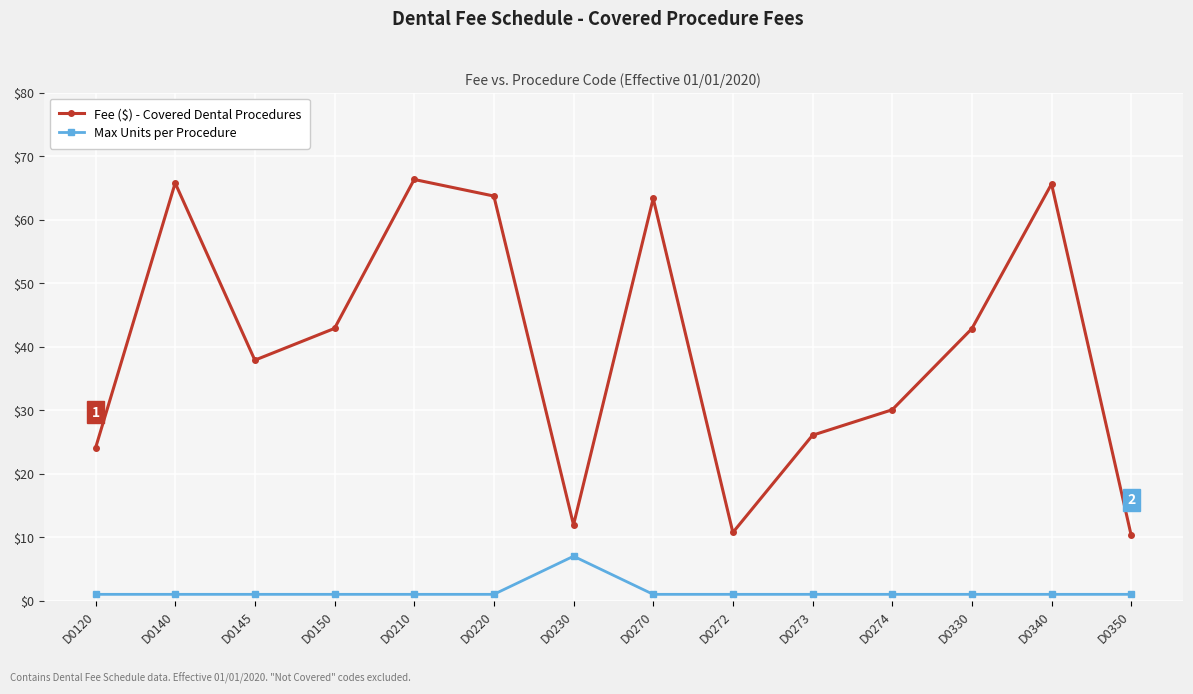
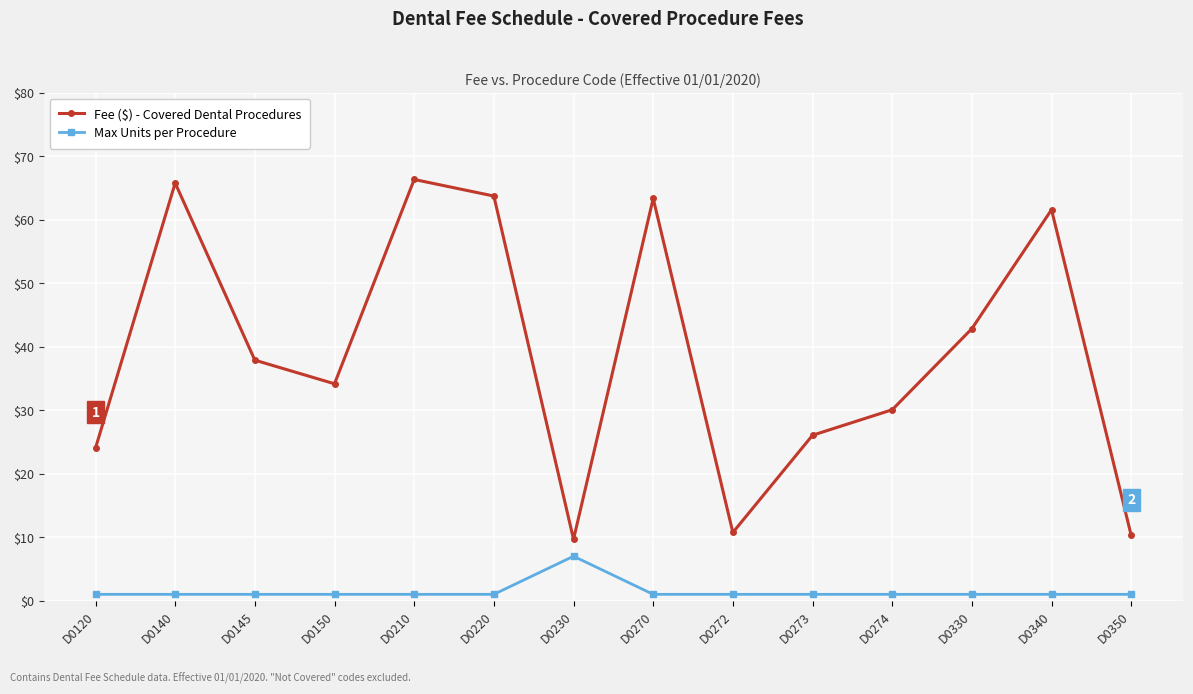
Fee ($) - Covered Dental Procedures, D0150: $43 -> $34
Fee ($) - Covered Dental Procedures, D0230: $12 -> $10
Fee ($) - Covered Dental Procedures, D0340: $66 -> $62
